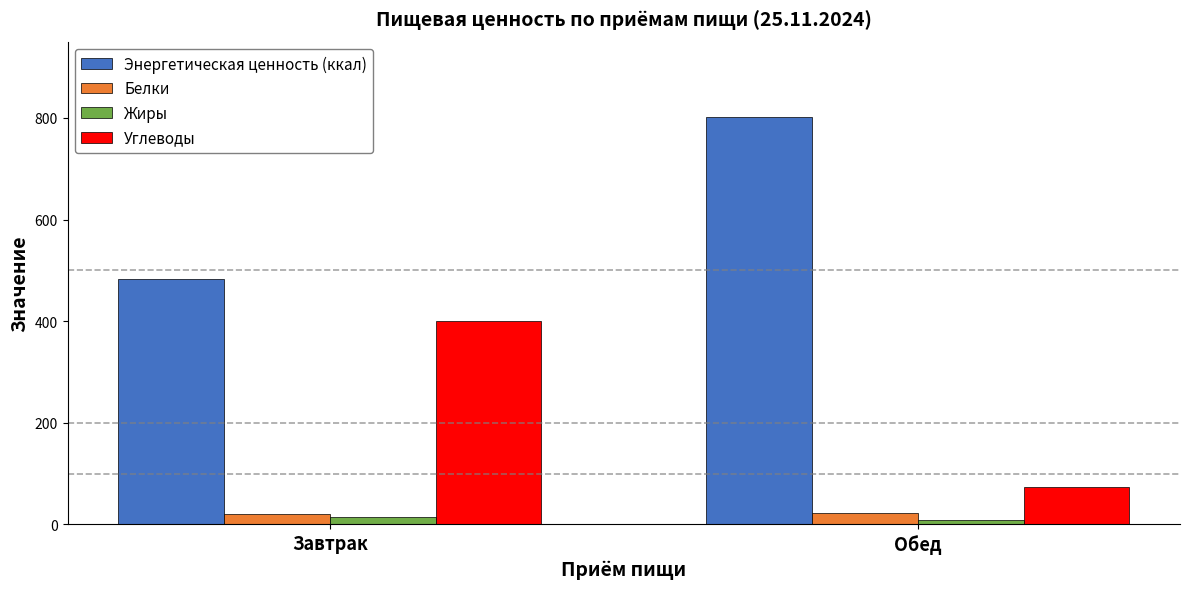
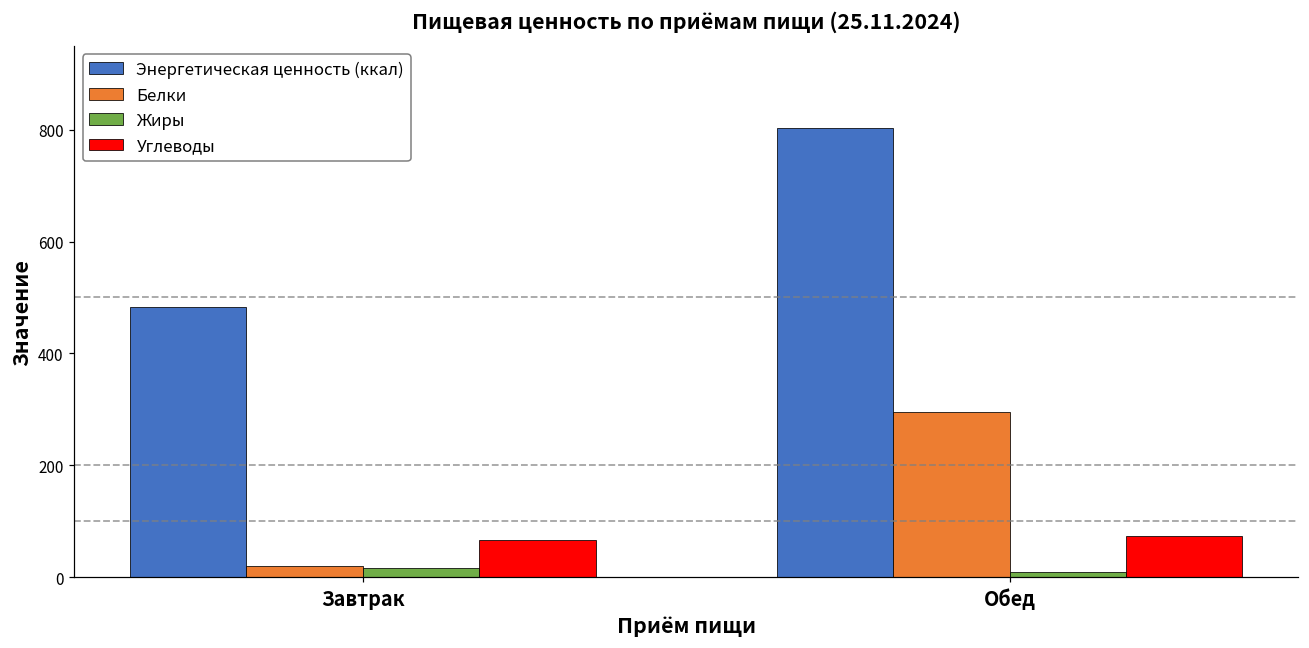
Углеводы, Завтрак: 400 -> 70
Белки, Обед: 20 -> 290
